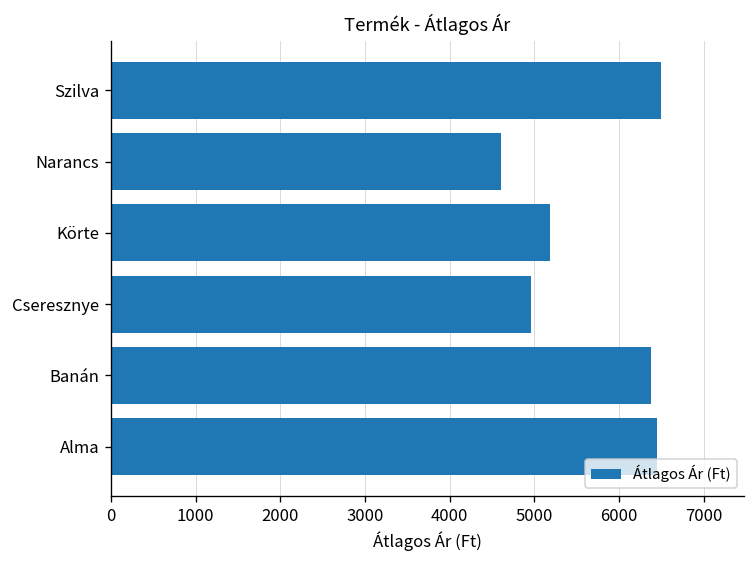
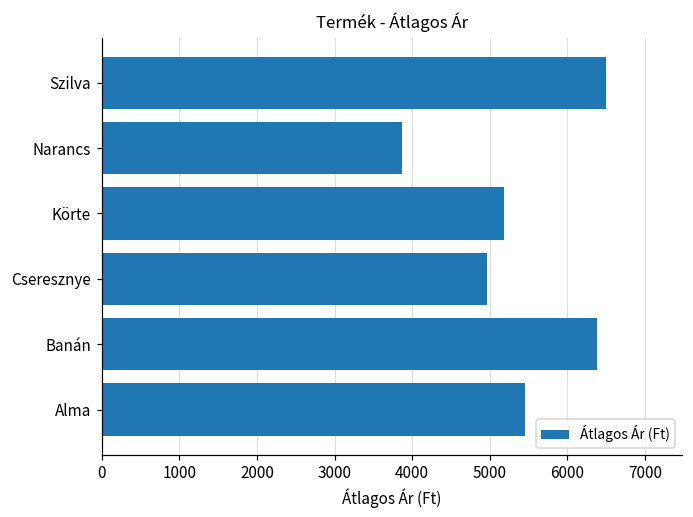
Narancs: 4600 -> 3900
Alma: 6500 -> 5500
